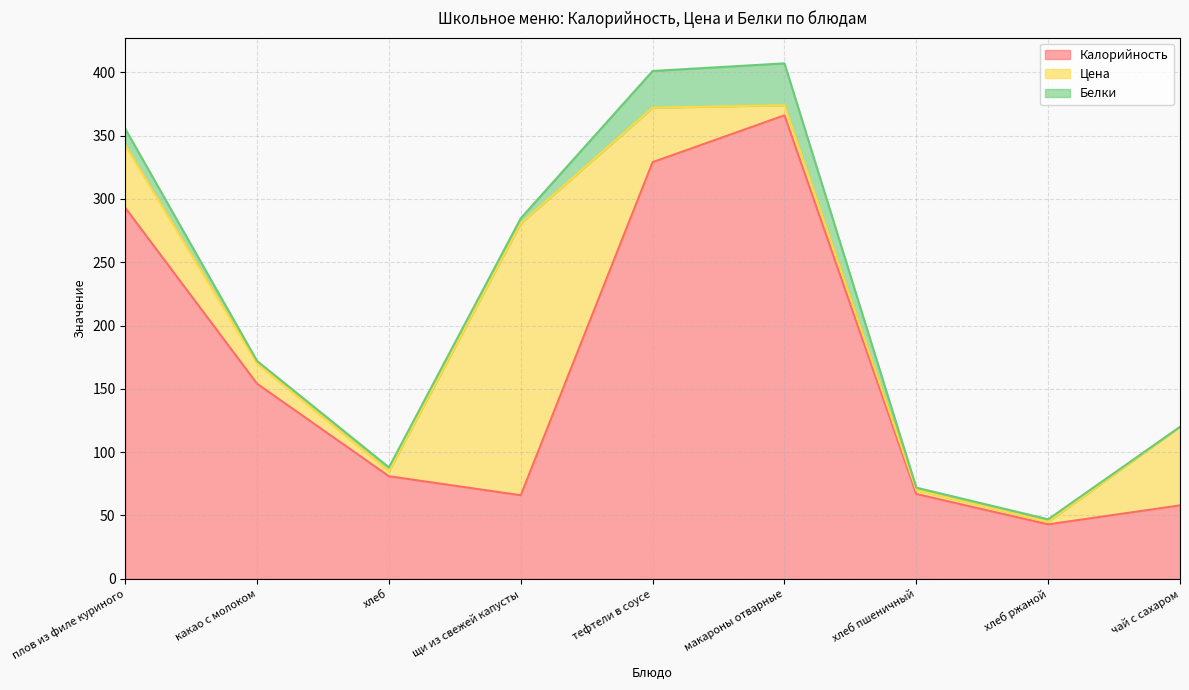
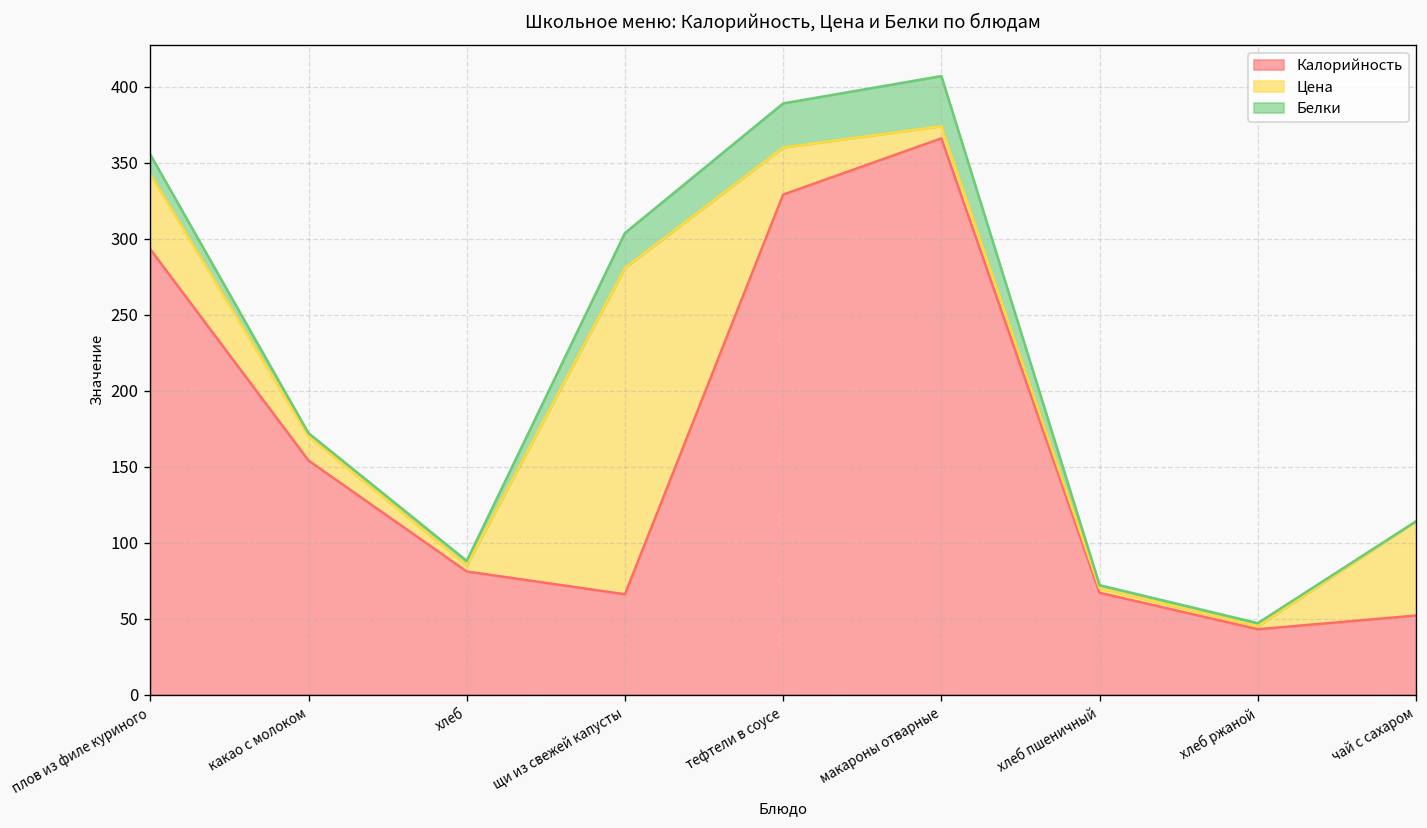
Белки, щи из свежей капусты: 4 -> 23
Цена, тефтели в соусе: 43 -> 31
Калорийность, чай с сахаром: 58 -> 52
